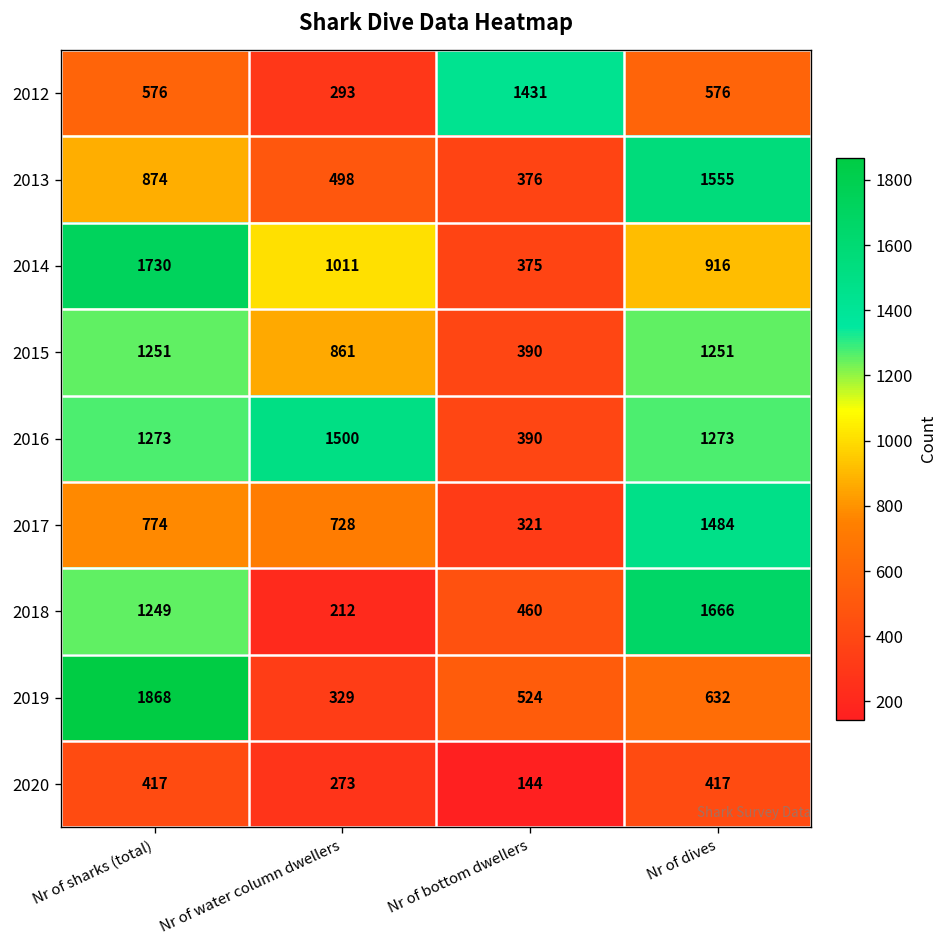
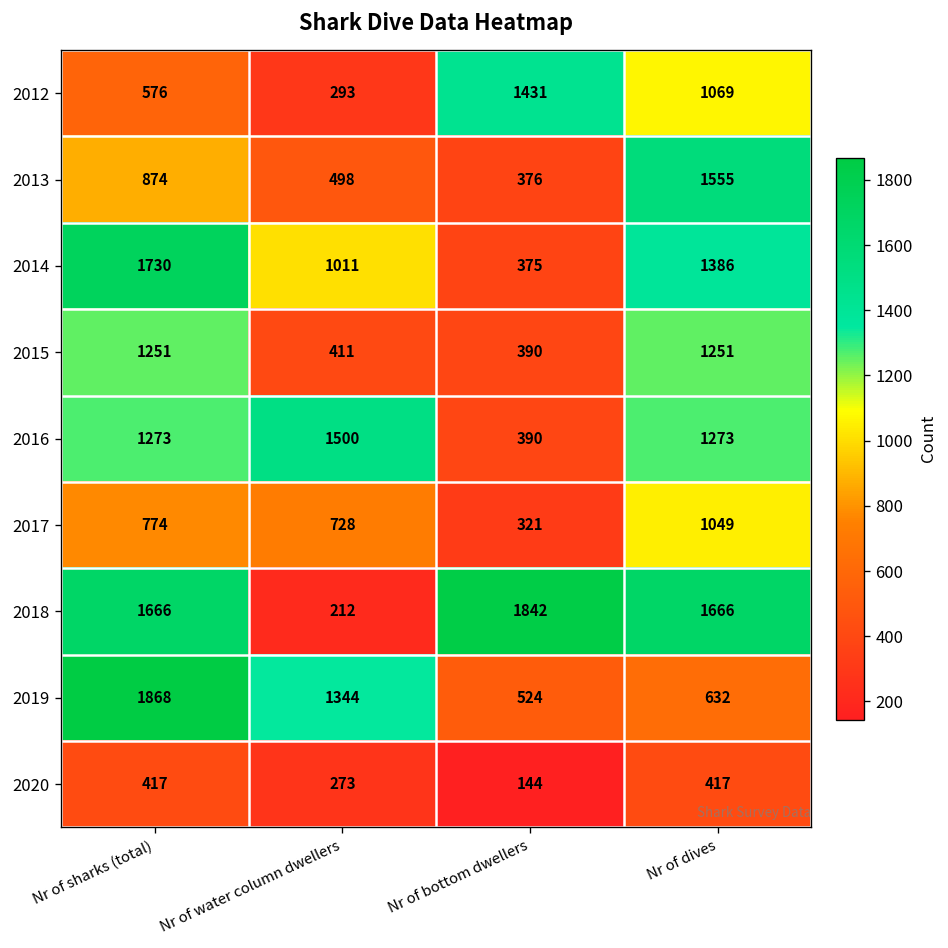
2012, Nr of dives: 576 -> 1069
2014, Nr of dives: 916 -> 1386
2015, Nr of water column dwellers: 861 -> 411
2017, Nr of dives: 1484 -> 1049
2018, Nr of sharks (total): 1249 -> 1666
2018, Nr of bottom dwellers: 460 -> 1842
2019, Nr of water column dwellers: 329 -> 1344
